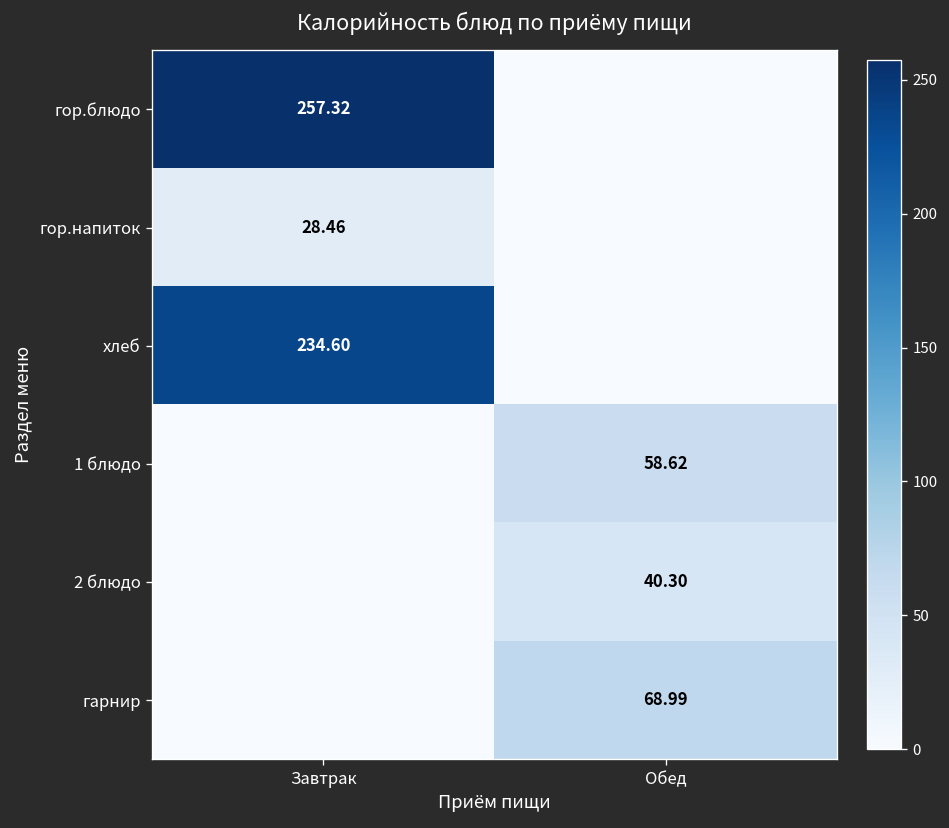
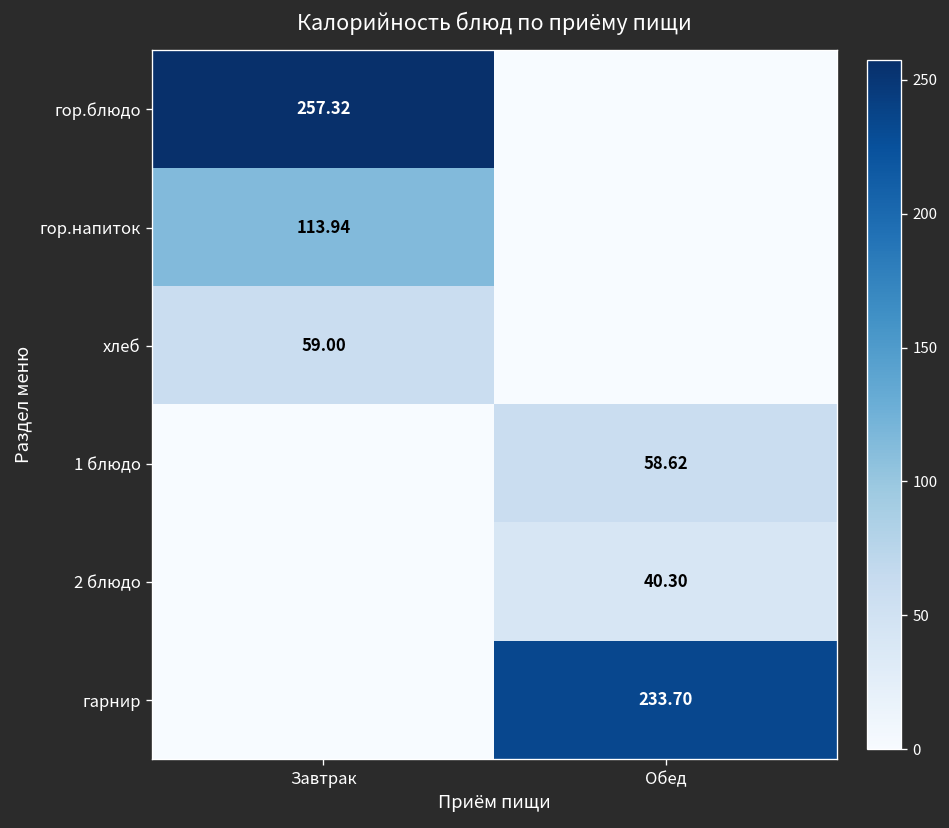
гор.напиток, Завтрак: 28.46 -> 113.94
хлеб, Завтрак: 234.60 -> 59.00
гарнир, Обед: 68.99 -> 233.70
